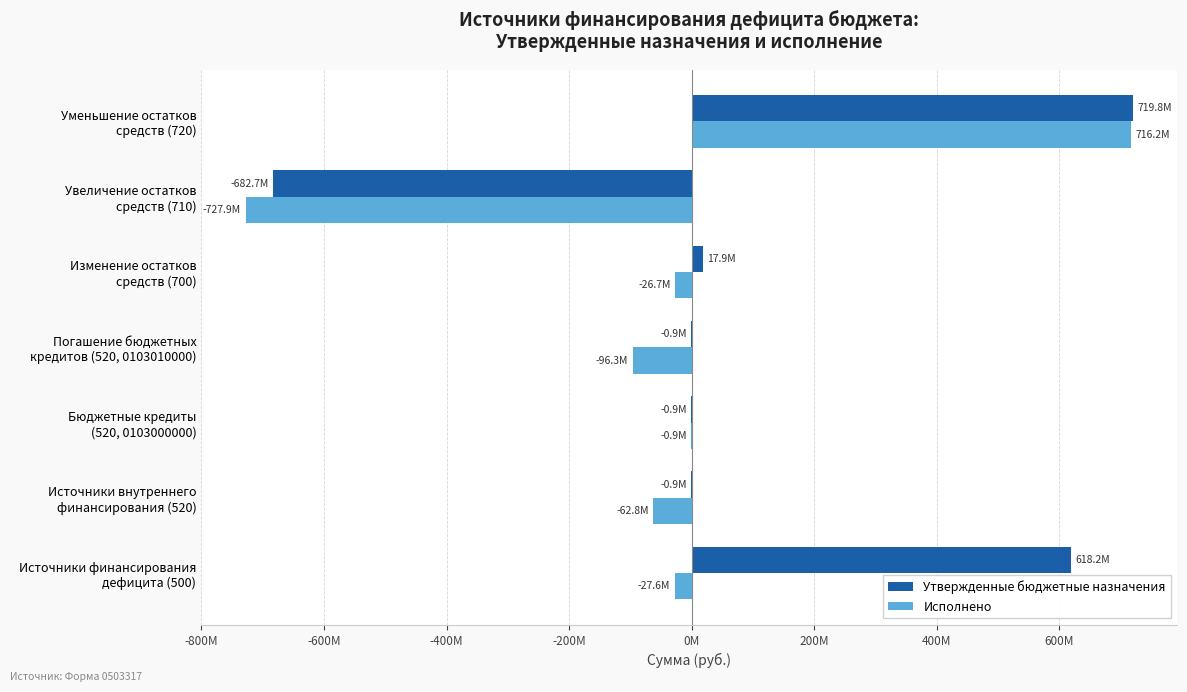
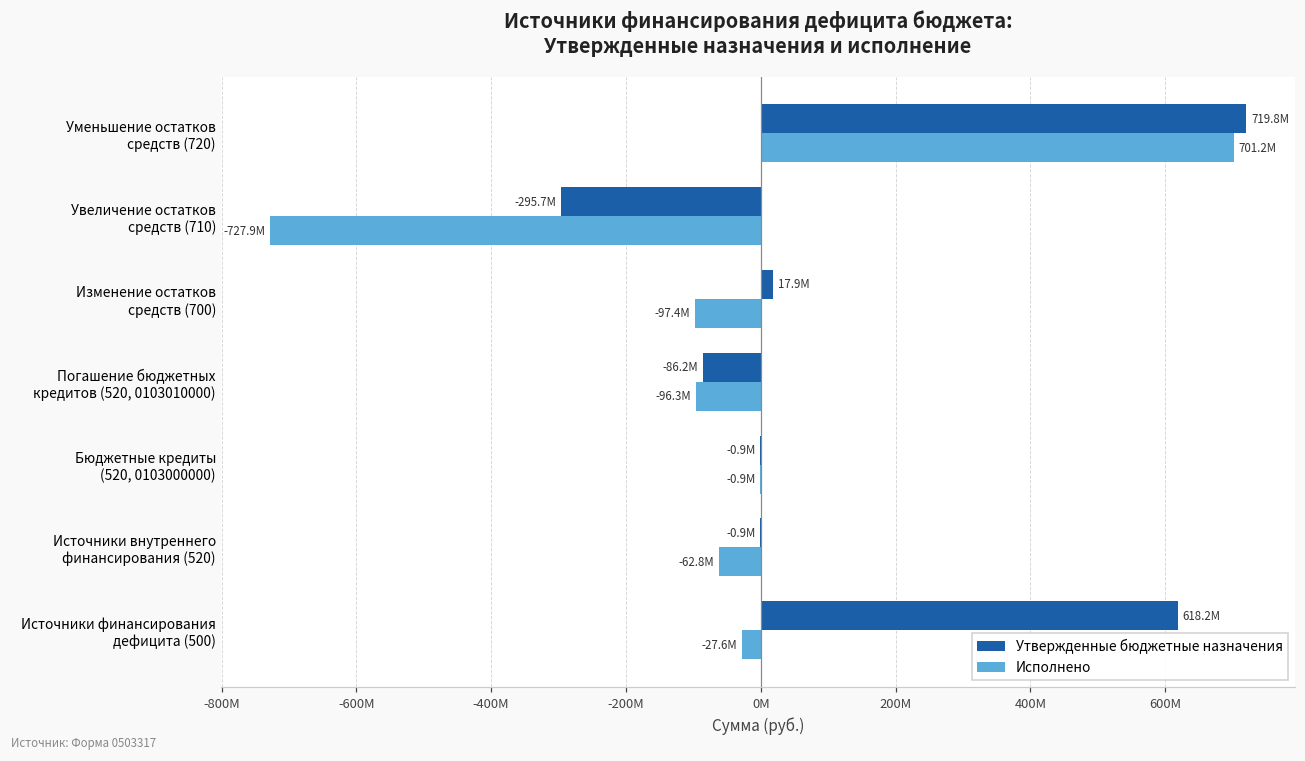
Исполнено, Уменьшение остатков средств (720): 716.2M -> 701.2M
Утвержденные бюджетные назначения, Увеличение остатков средств (710): -682.7M -> -295.7M
Исполнено, Изменение остатков средств (700): -26.7M -> -97.4M
Утвержденные бюджетные назначения, Погашение бюджетных кредитов (520, 0103010000): -0.9M -> -86.2M
